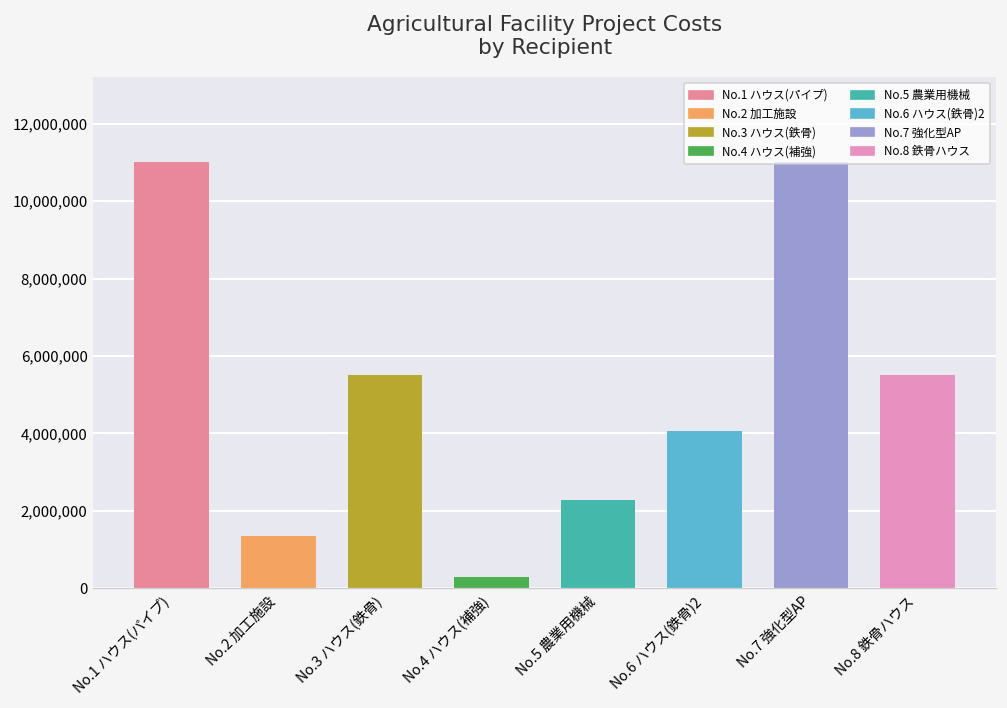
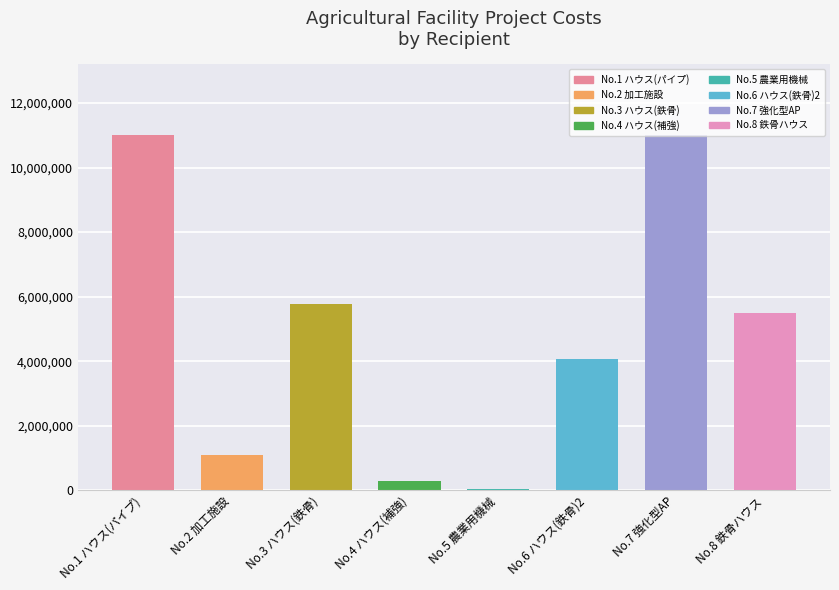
No.2 加工施設: 1,400,000 -> 1,100,000
No.3 ハウス(鉄骨): 5,500,000 -> 5,800,000
No.5 農業用機械: 2,300,000 -> 100,000
